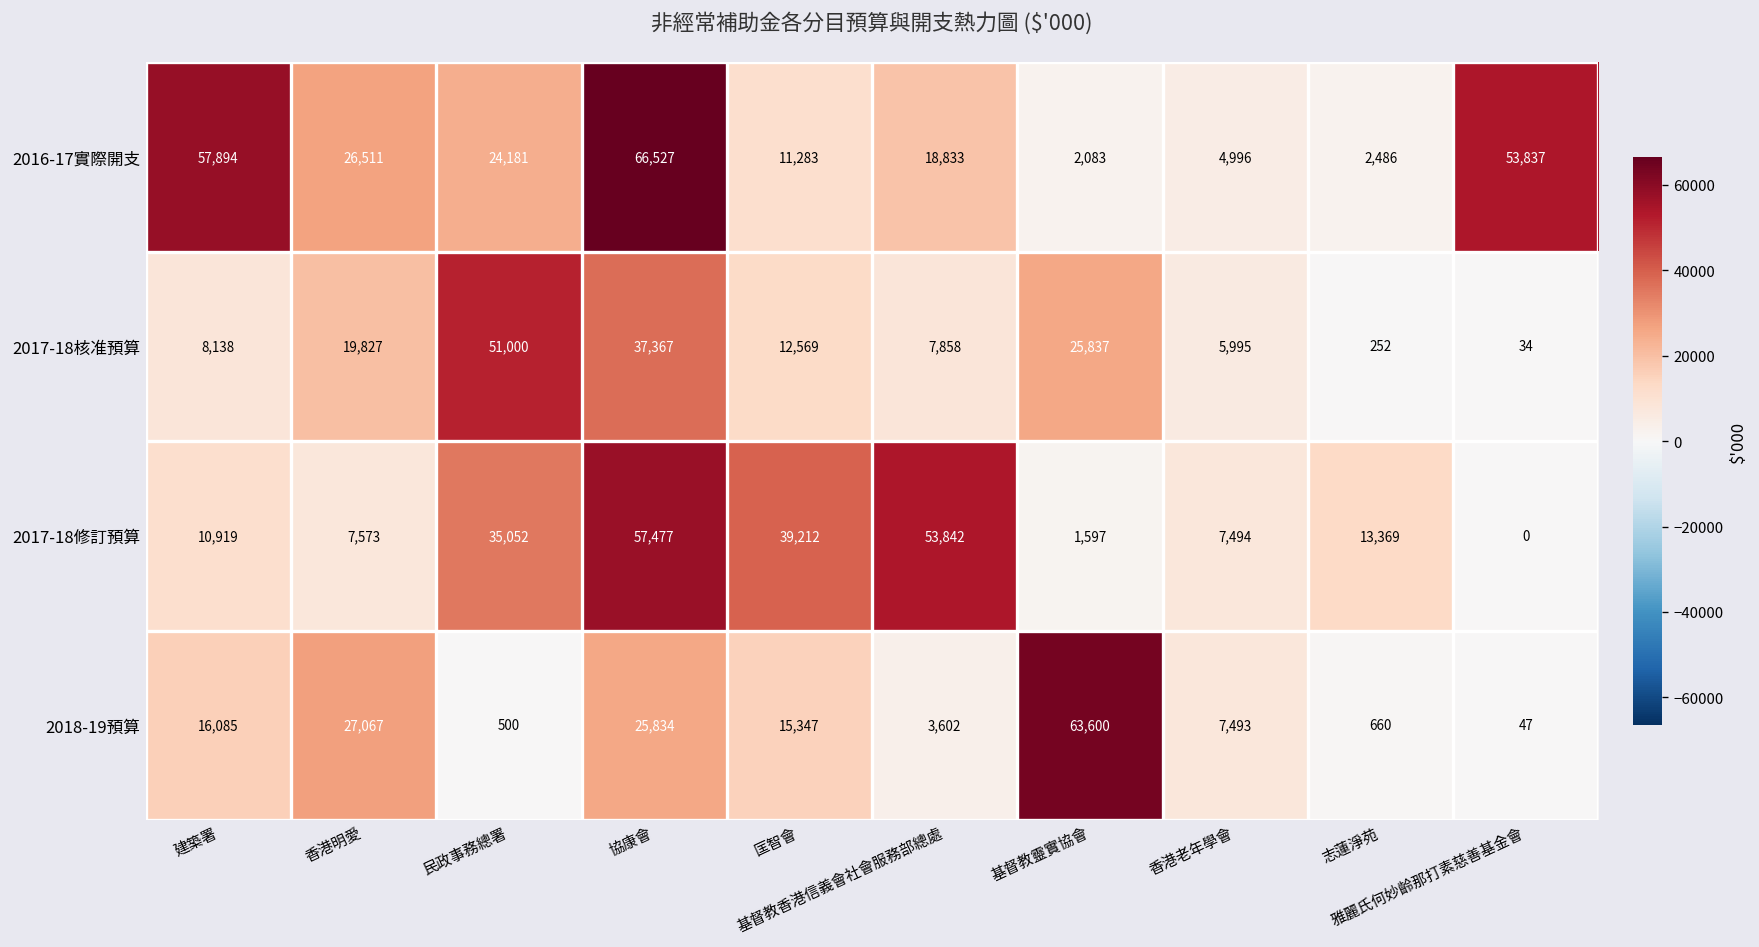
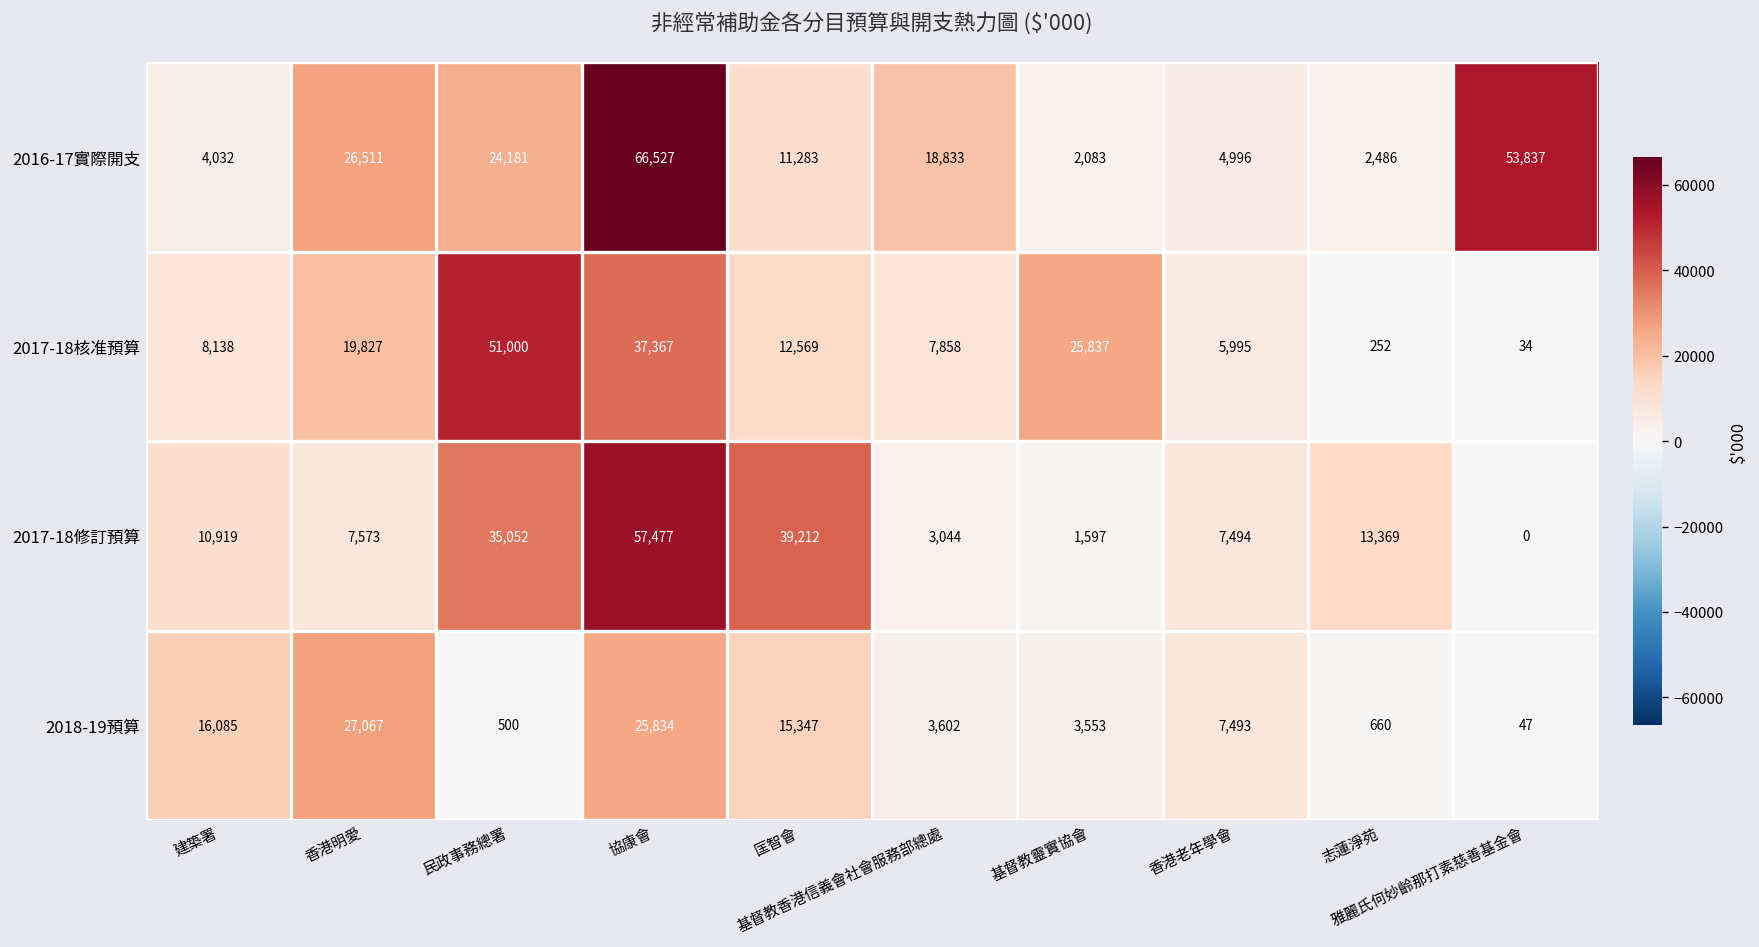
2016-17實際開支, 建築署: 57,894 -> 4,032
2017-18修訂預算, 基督教香港信義會社會服務部總處: 53,842 -> 3,044
2018-19預算, 基督教靈實協會: 63,600 -> 3,553
